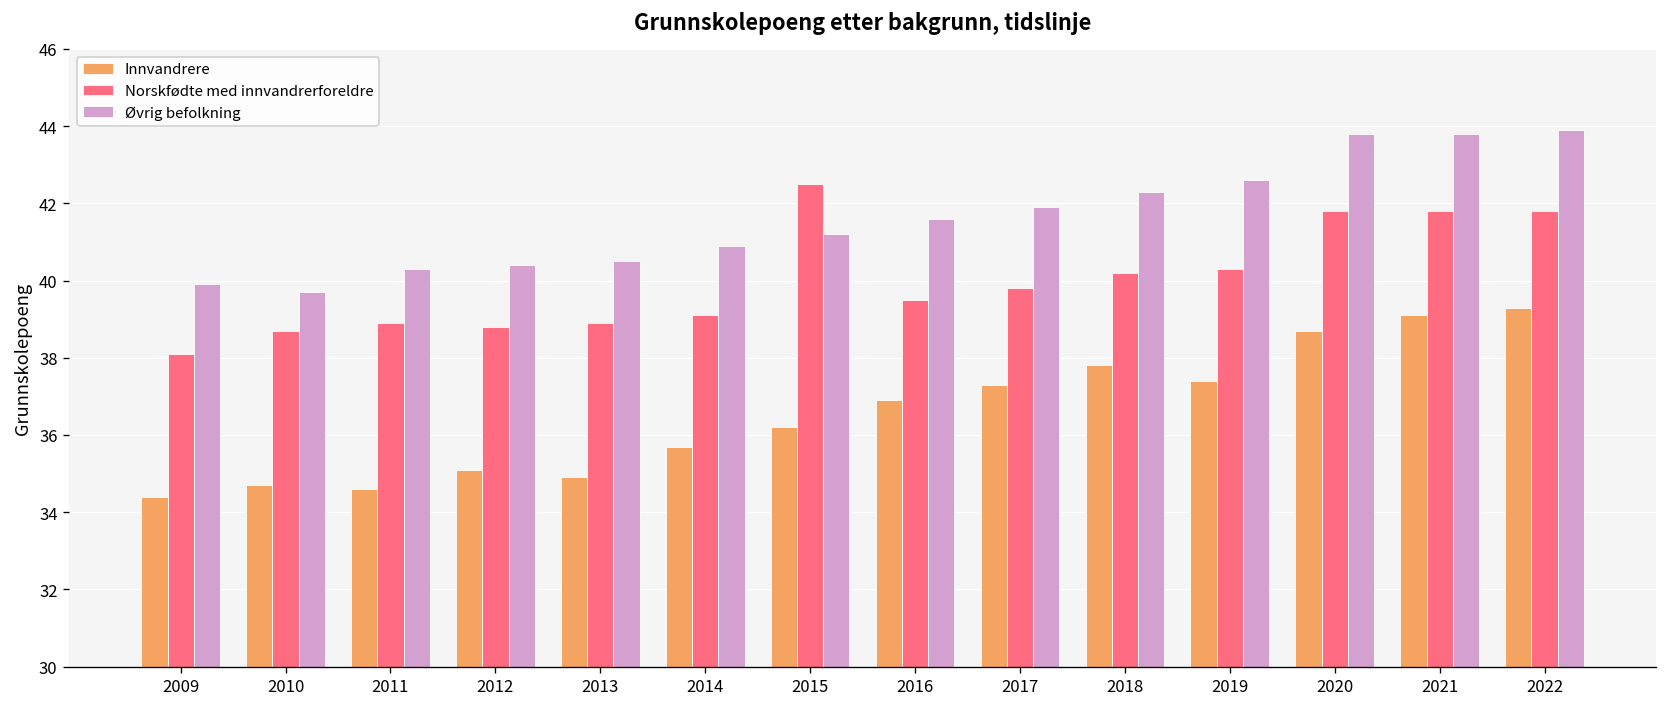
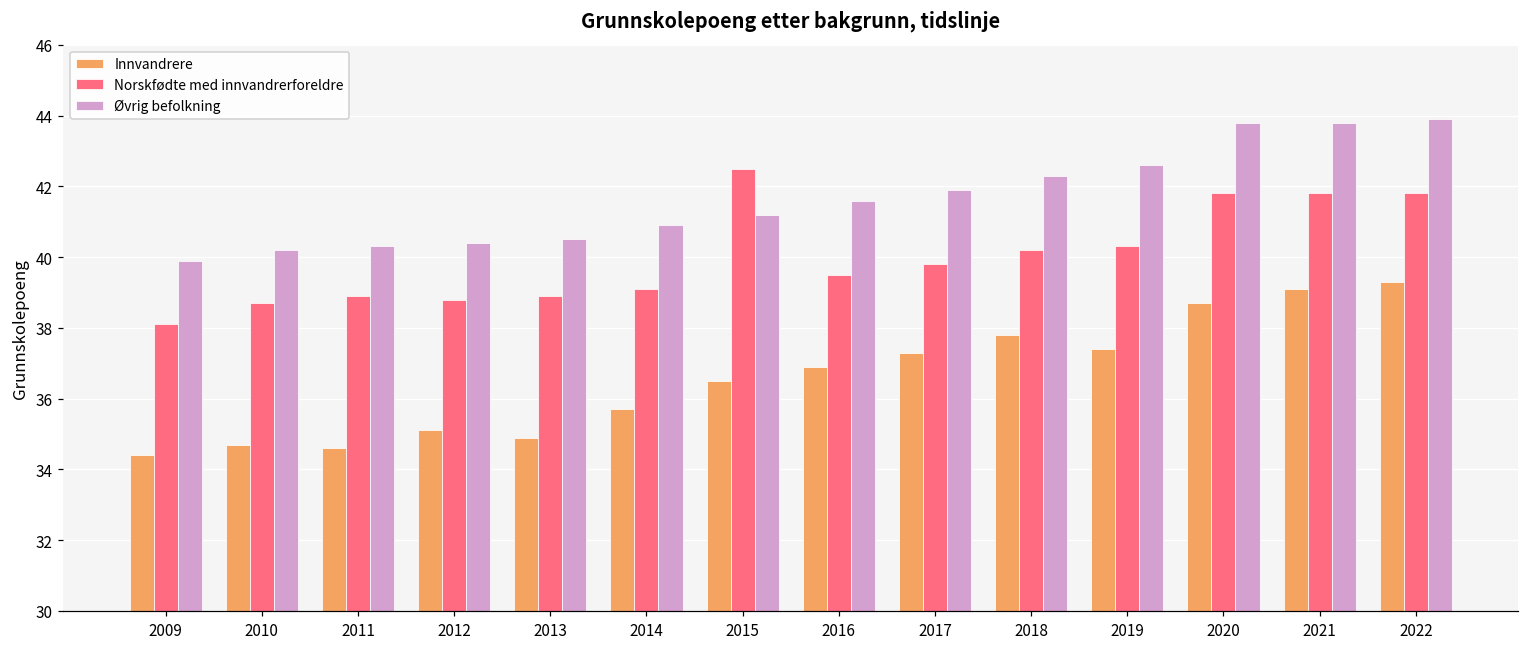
Øvrig befolkning, 2010: 39.7 -> 40.2
Innvandrere, 2015: 36.2 -> 36.5
